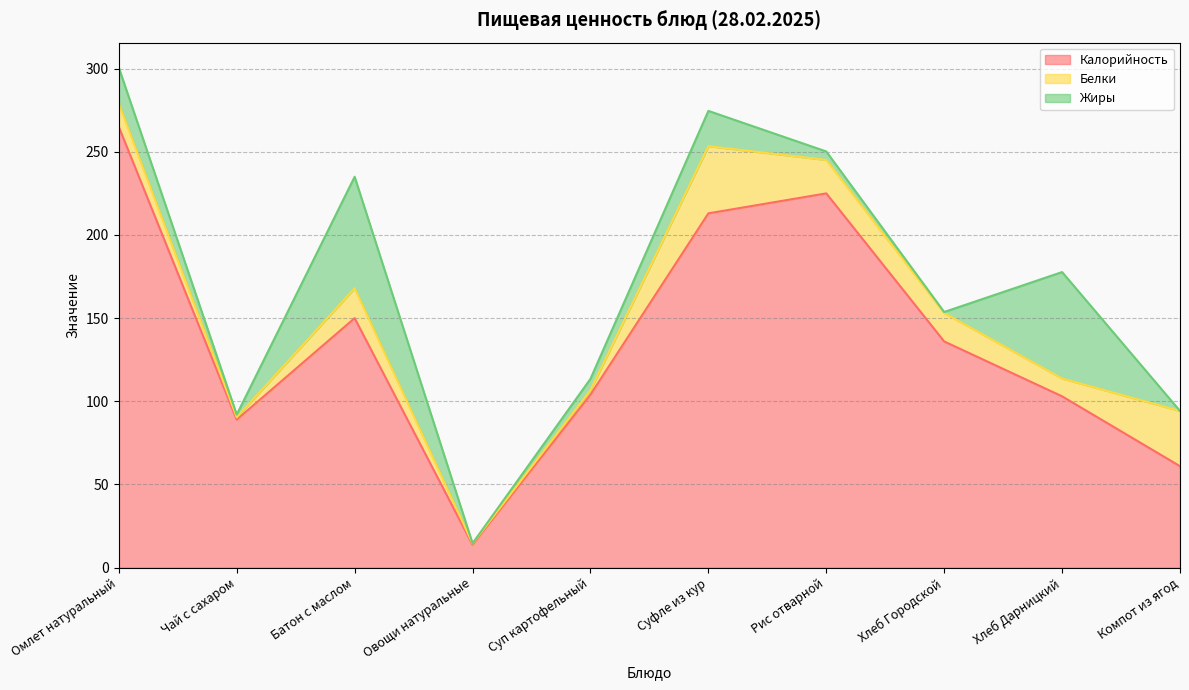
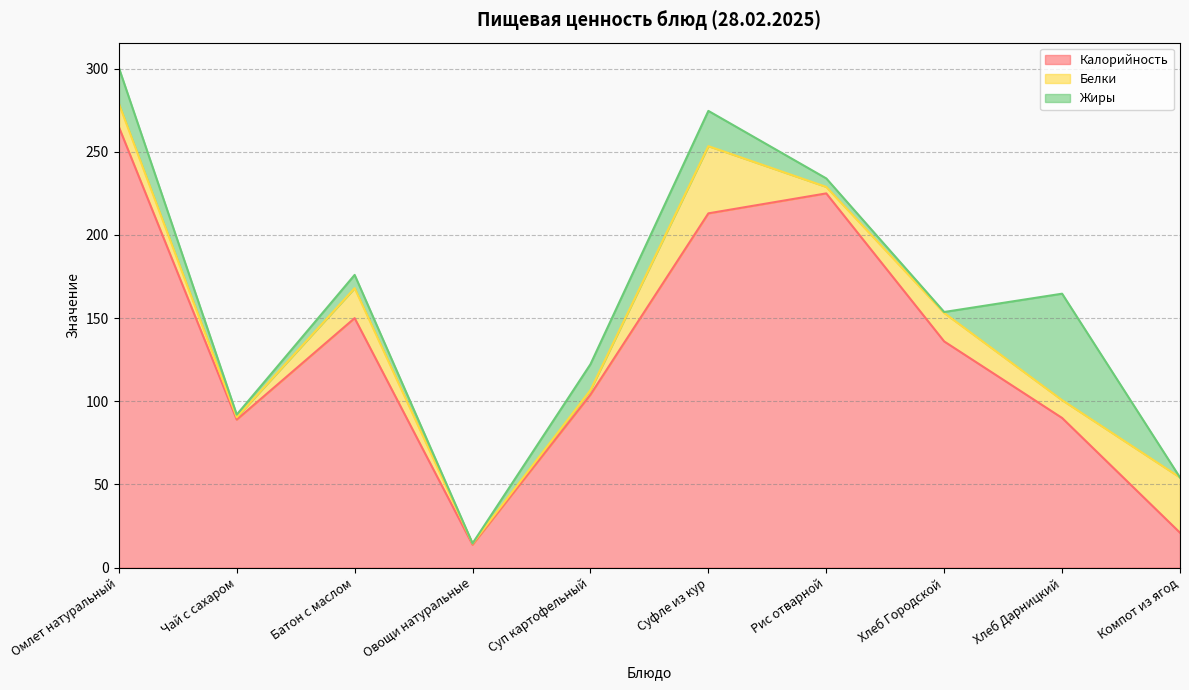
Жиры, Батон с маслом: 67 -> 8
Жиры, Суп картофельный: 7 -> 16
Белки, Рис отварной: 20 -> 4
Калорийность, Хлеб Дарницкий: 103 -> 90
Калорийность, Компот из ягод: 61 -> 21
